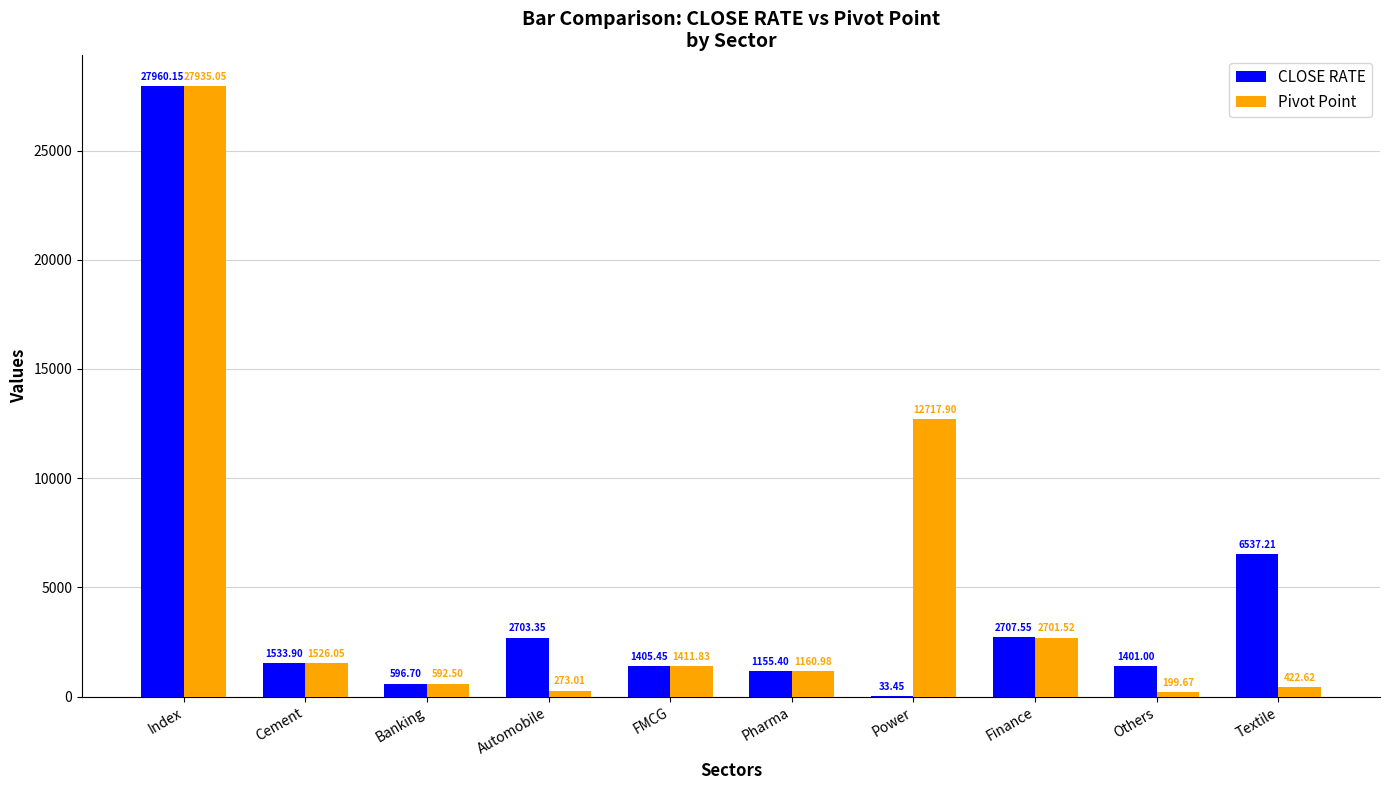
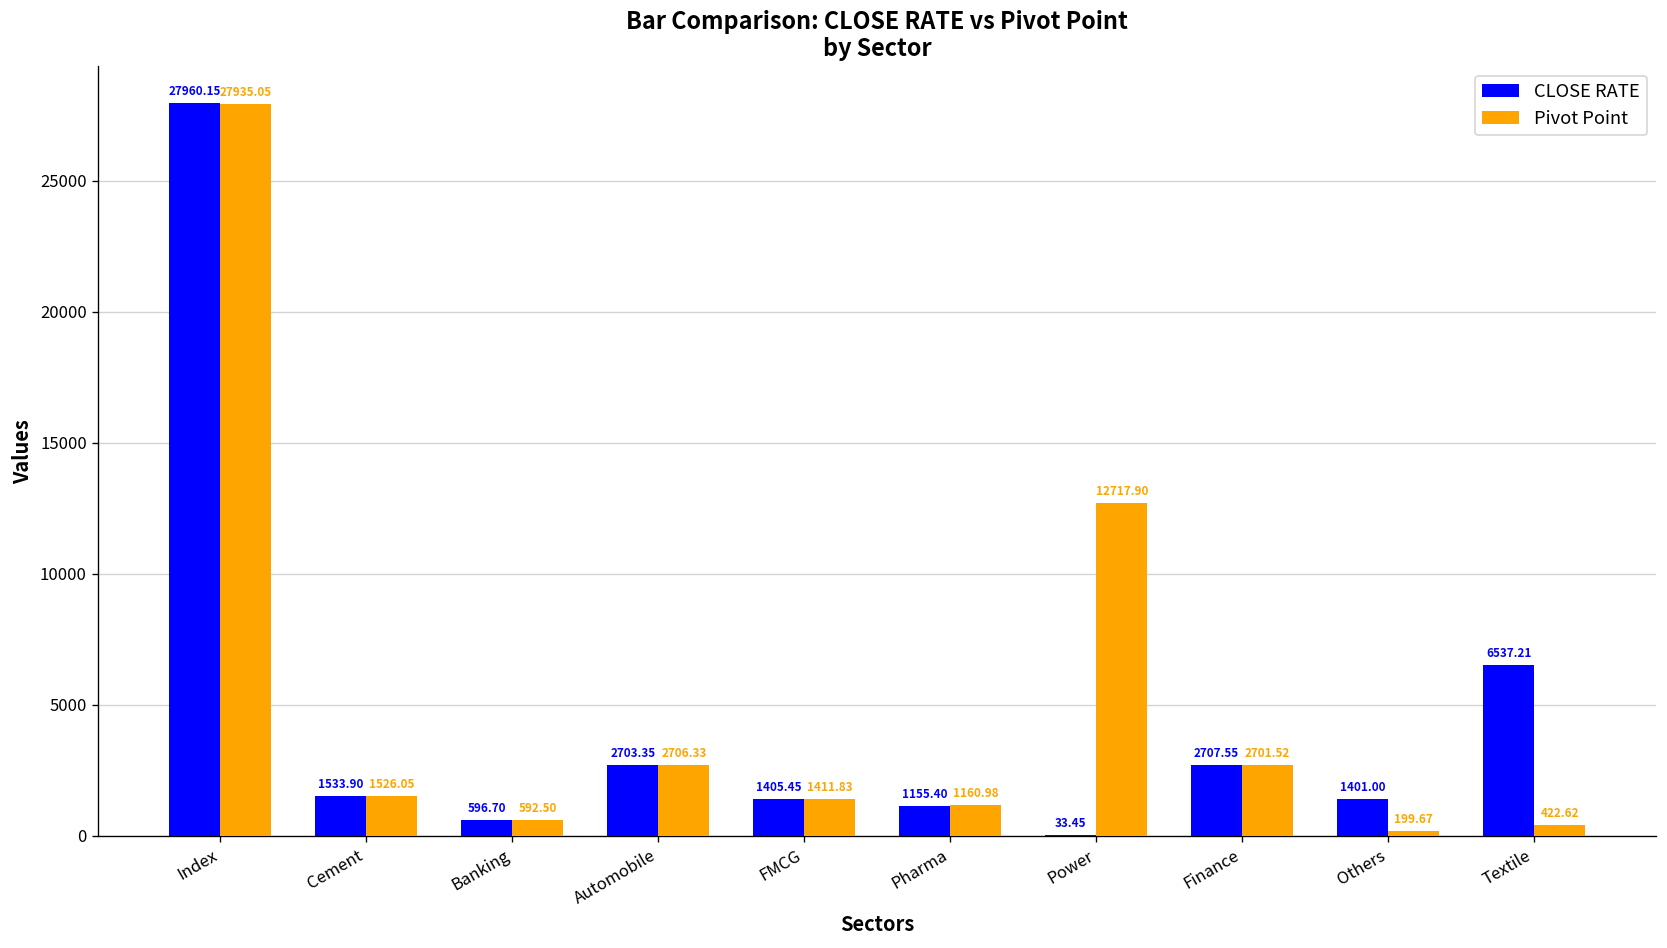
Pivot Point, Automobile: 273.01 -> 2706.33
